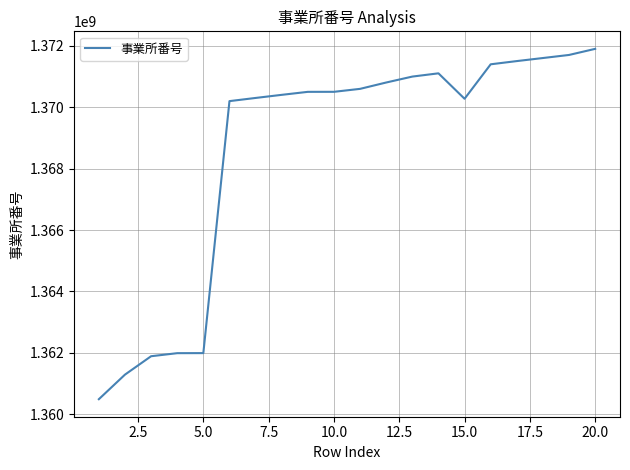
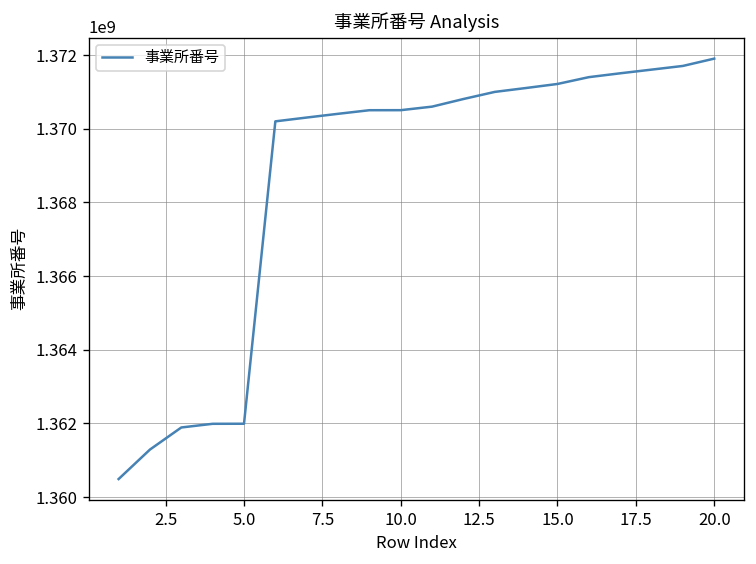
15.0: 1370300000 -> 1371200000
